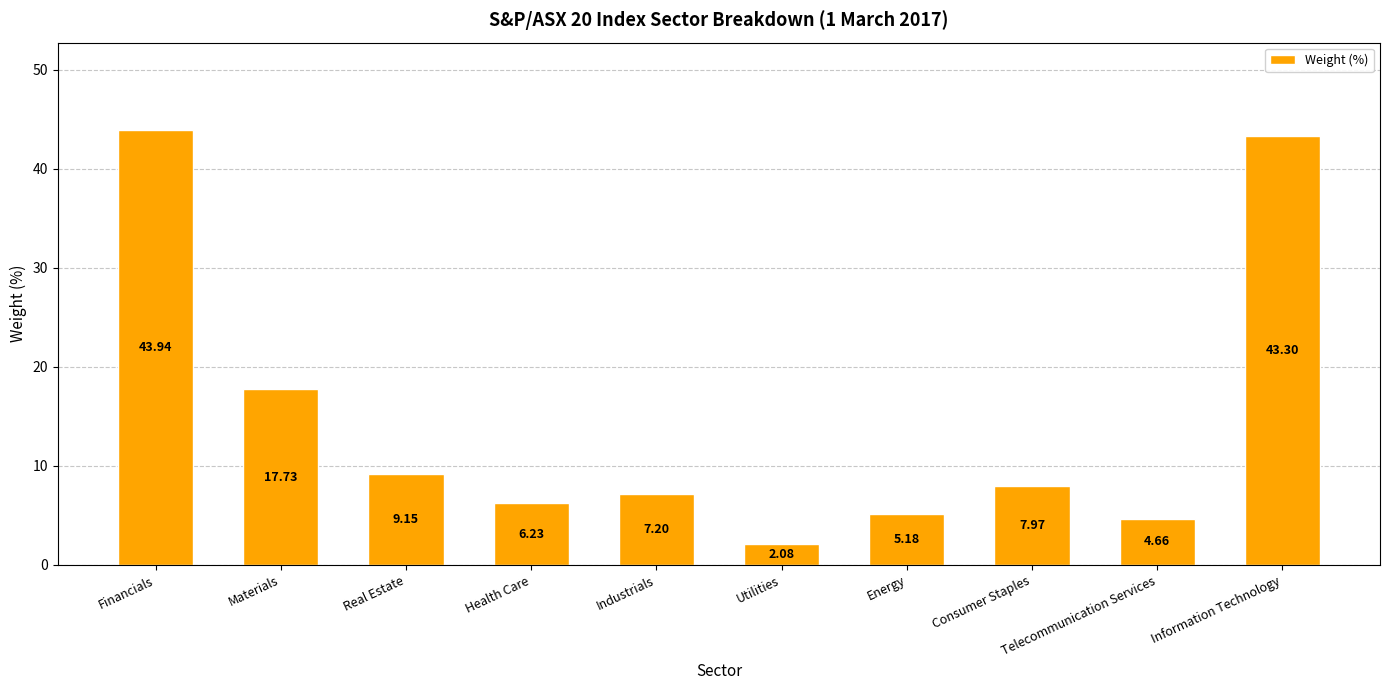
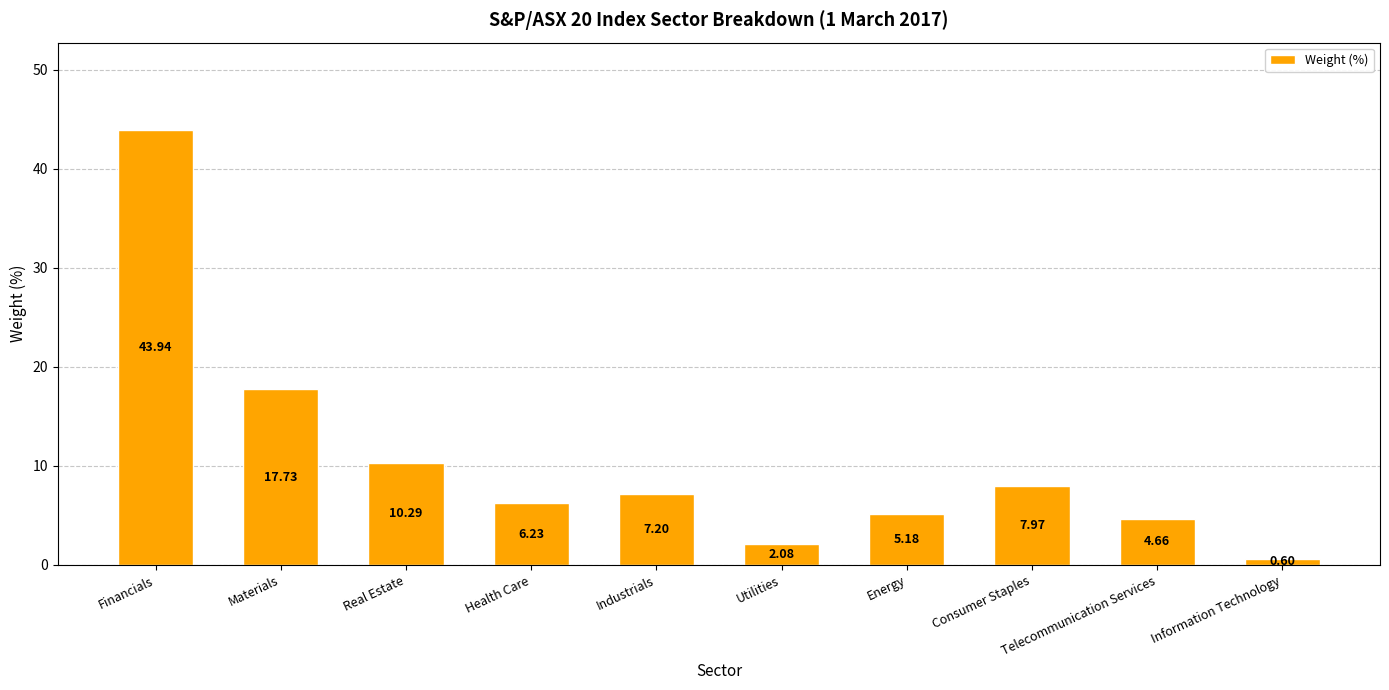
Real Estate: 9.15 -> 10.29
Information Technology: 43.30 -> 0.60
